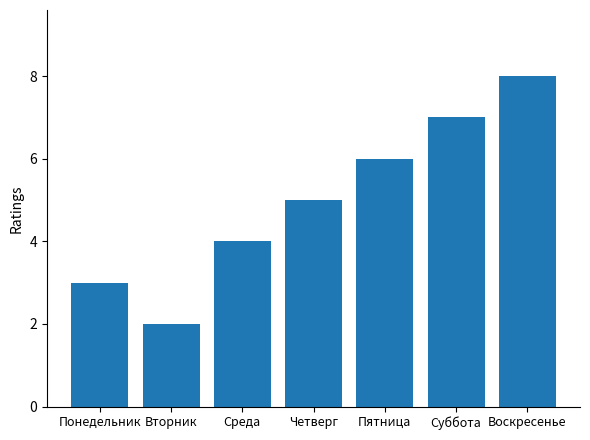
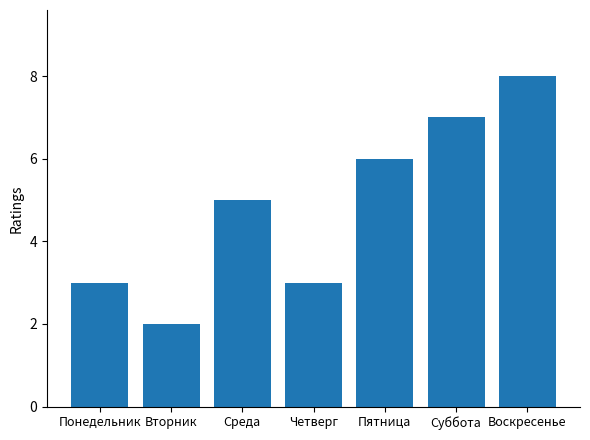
Среда: 4 -> 5
Четверг: 5 -> 3
